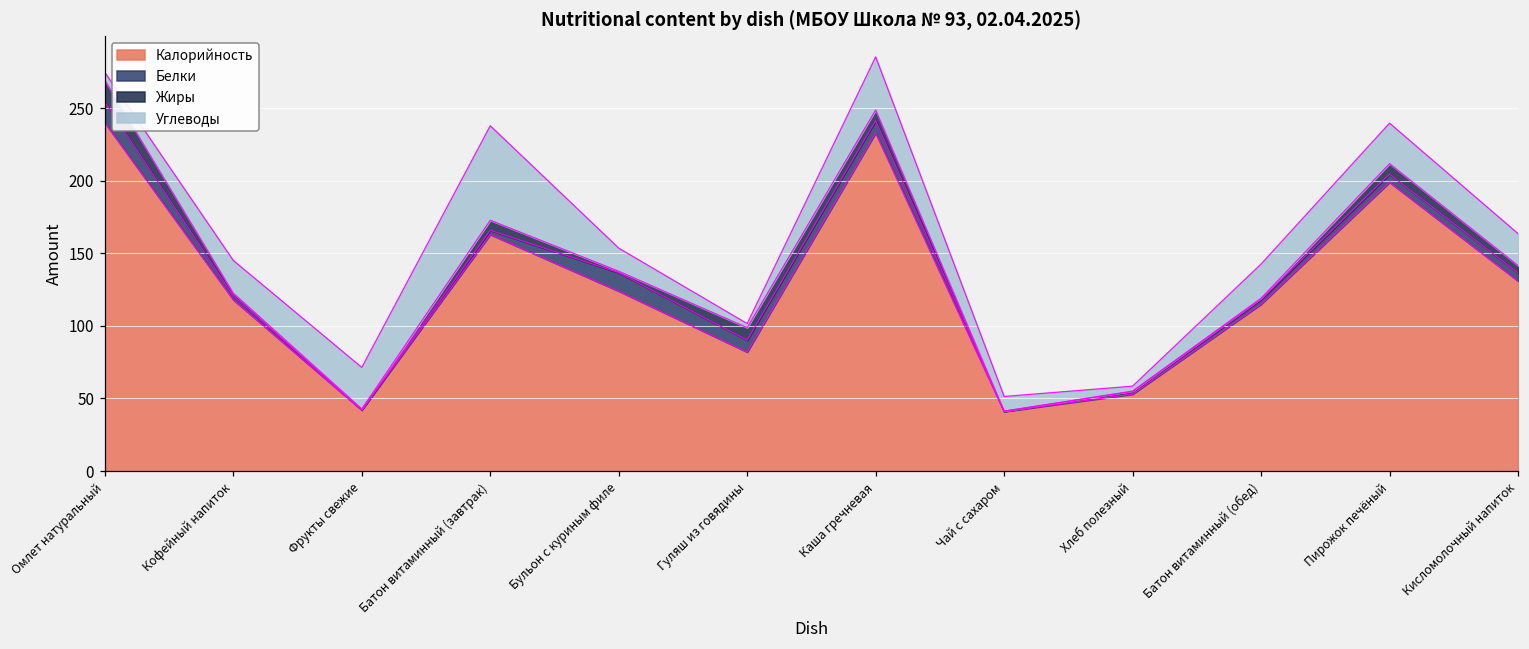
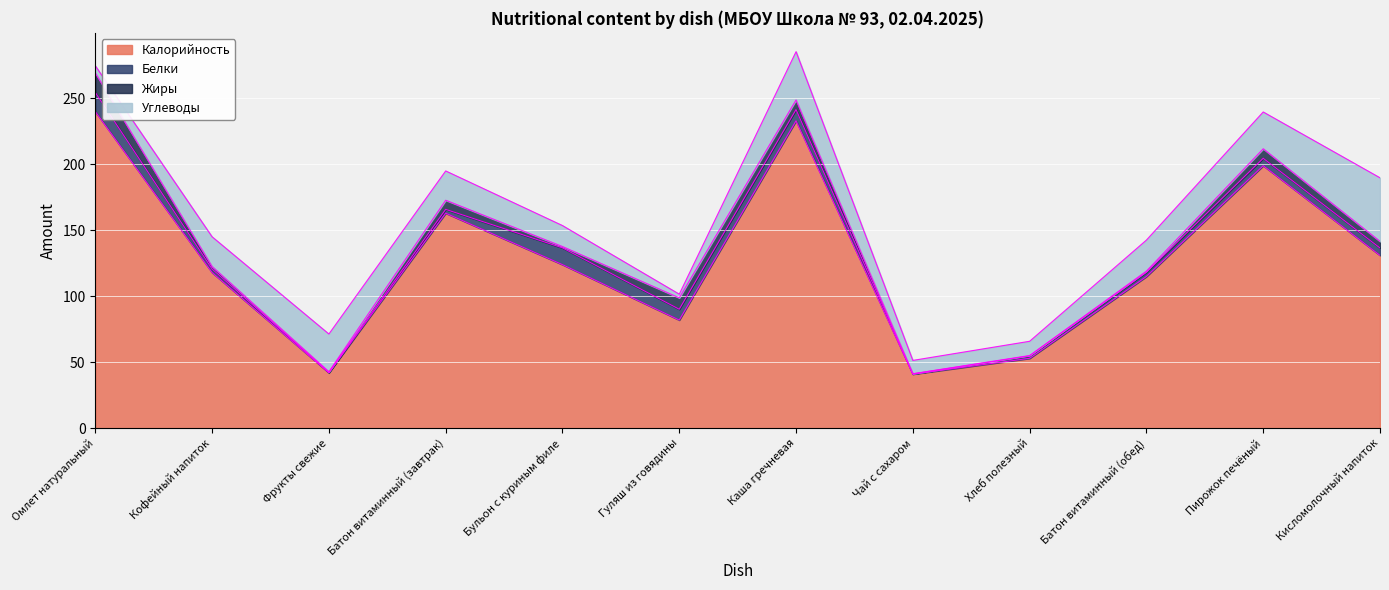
Углеводы, Батон витаминный (завтрак): 65 -> 22
Углеводы, Хлеб полезный: 3 -> 11
Углеводы, Кисломолочный напиток: 22 -> 48
